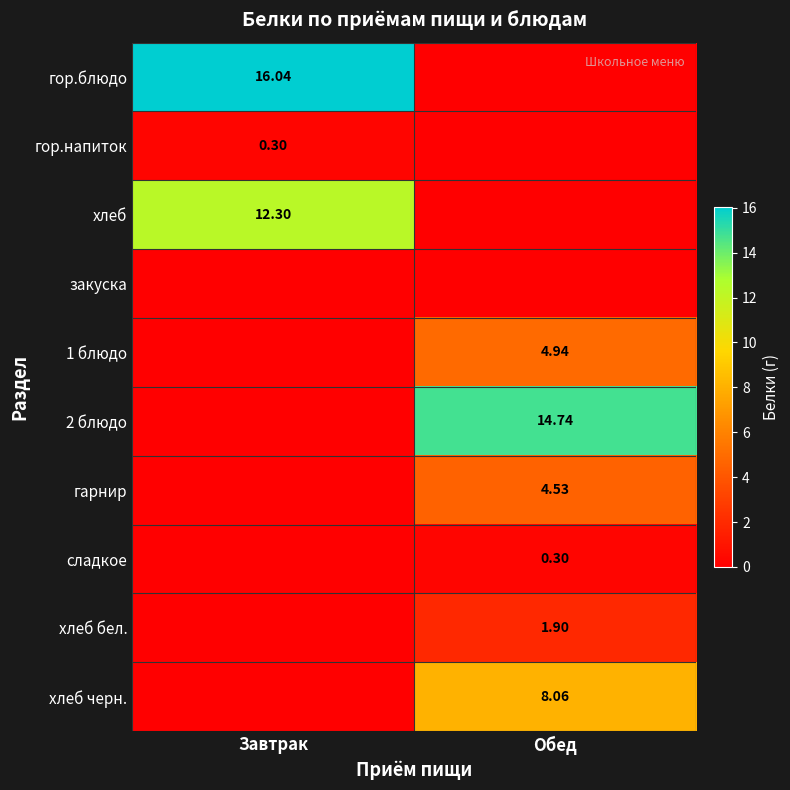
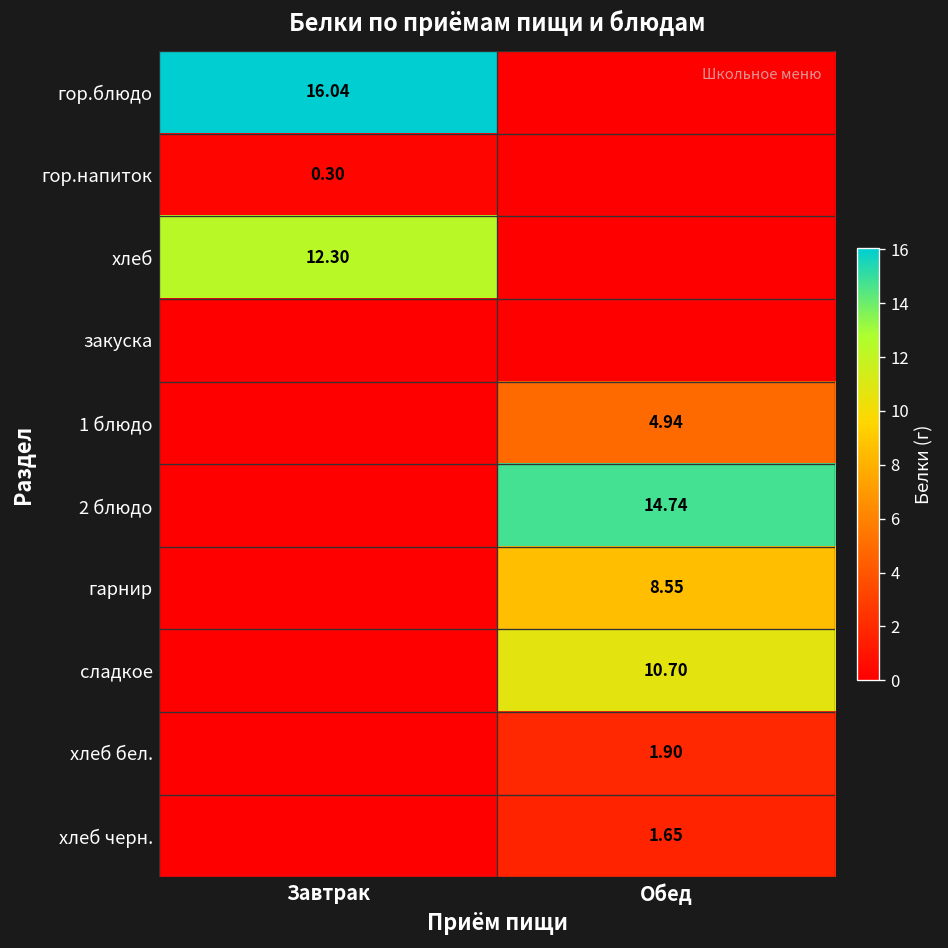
гарнир, Обед: 4.53 -> 8.55
сладкое, Обед: 0.30 -> 10.70
хлеб черн., Обед: 8.06 -> 1.65
